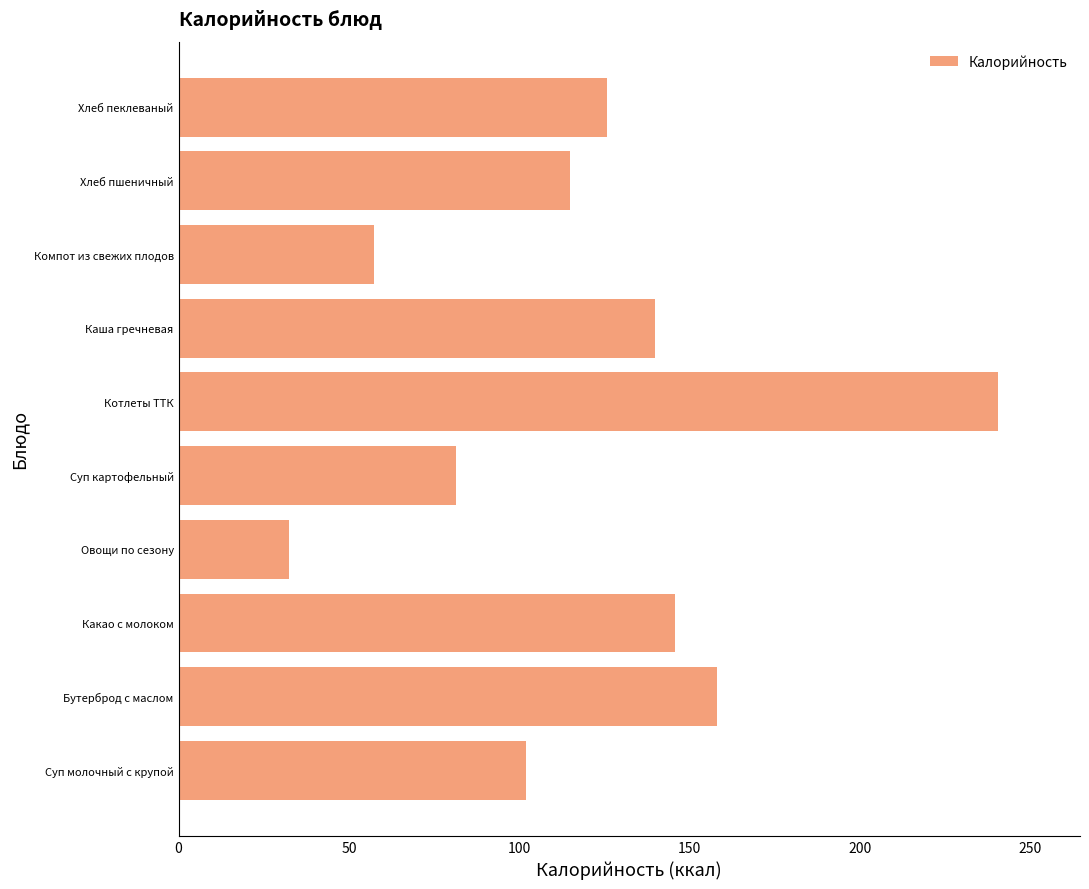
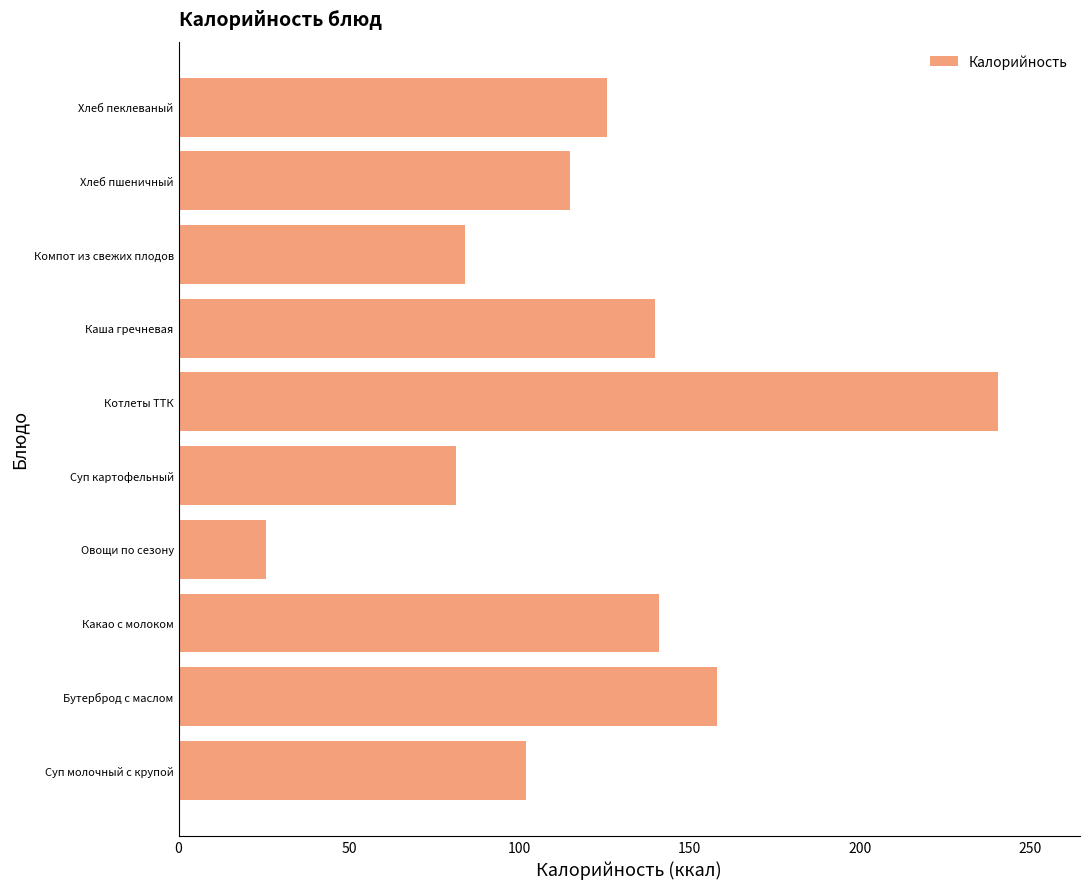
Компот из свежих плодов: 57 -> 84
Овощи по сезону: 33 -> 26
Какао с молоком: 146 -> 141
